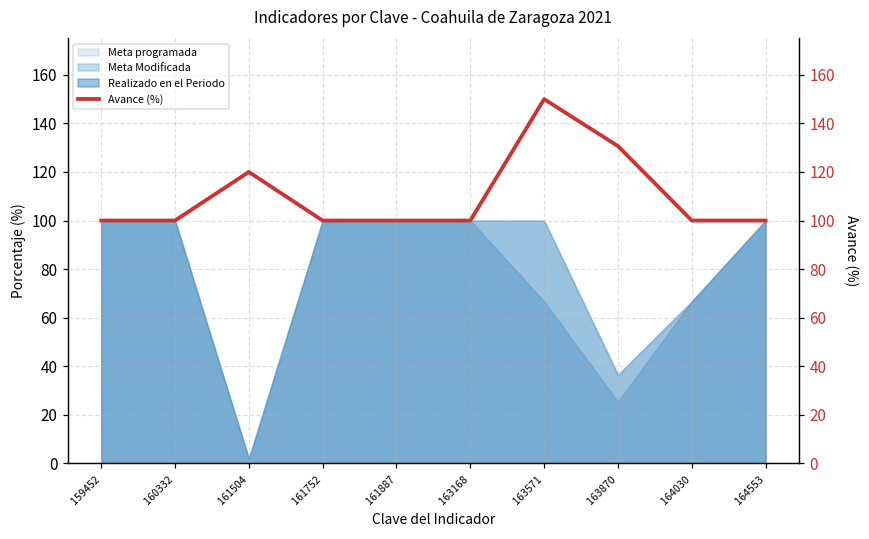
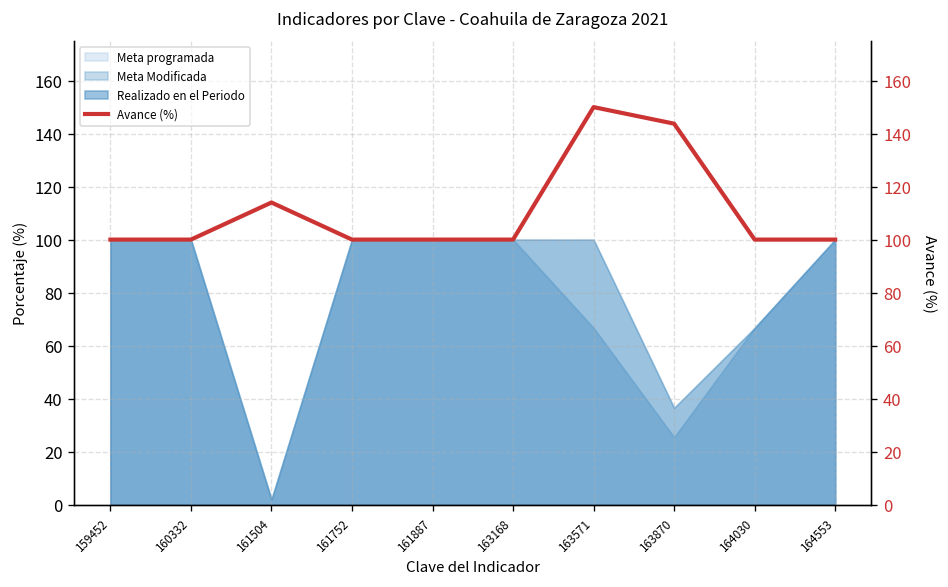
Avance (%), 161504: 120 -> 114
Avance (%), 163870: 131 -> 144
